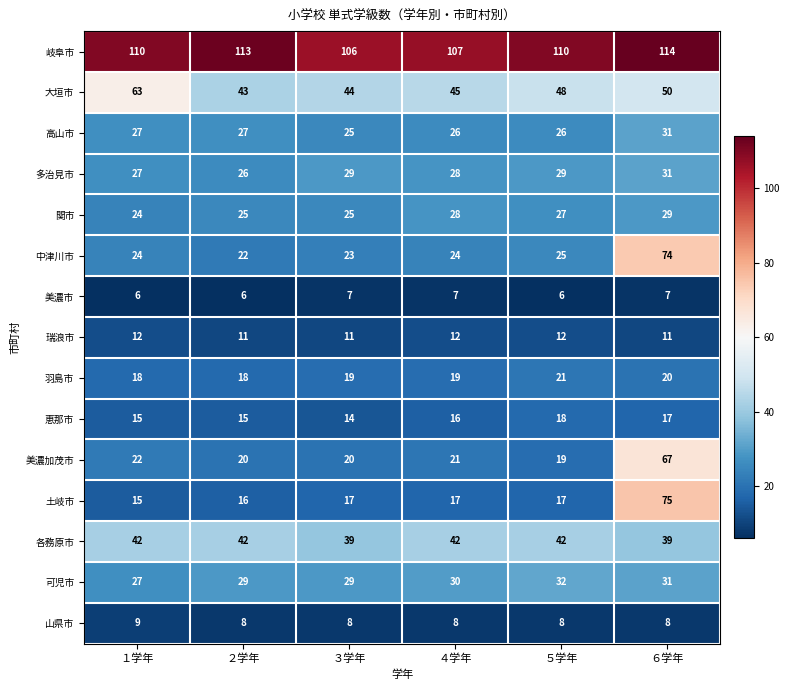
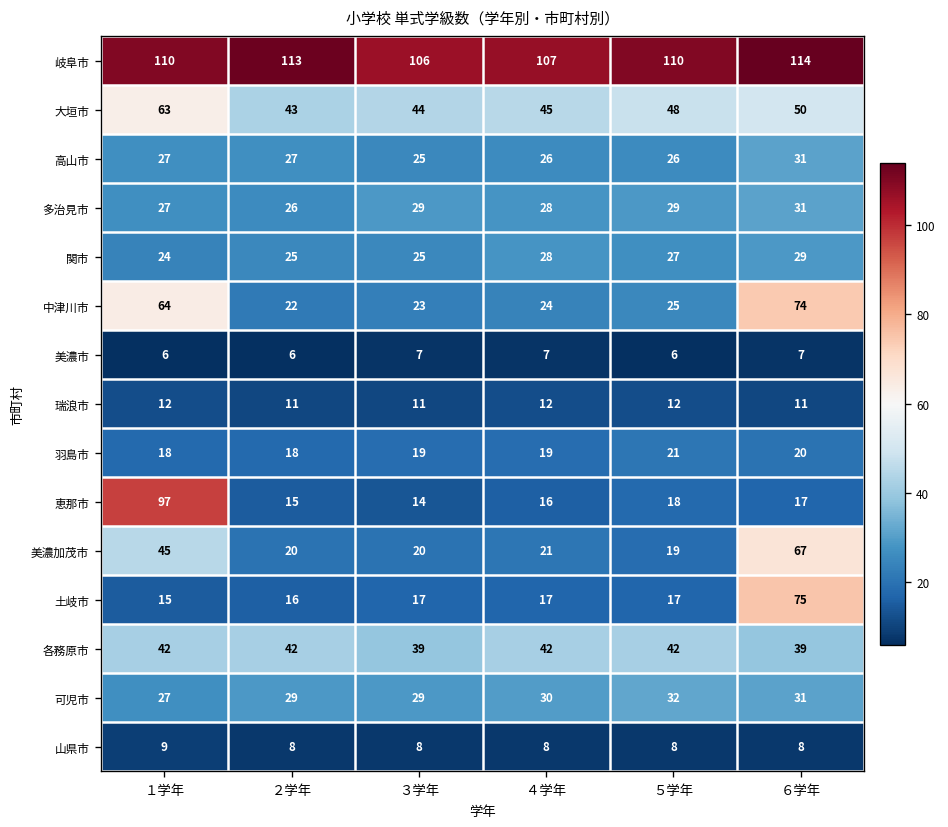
中津川市, １学年: 24 -> 64
恵那市, １学年: 15 -> 97
美濃加茂市, １学年: 22 -> 45
